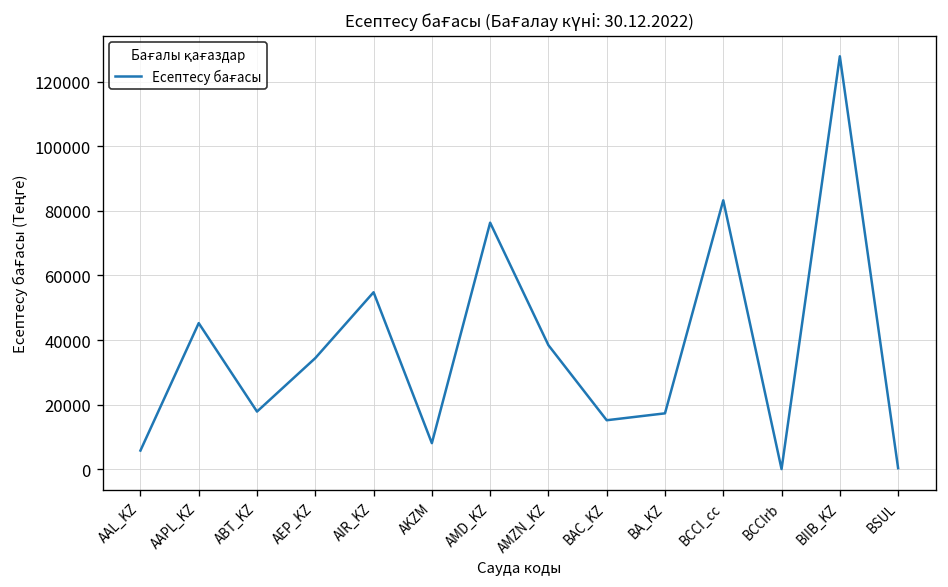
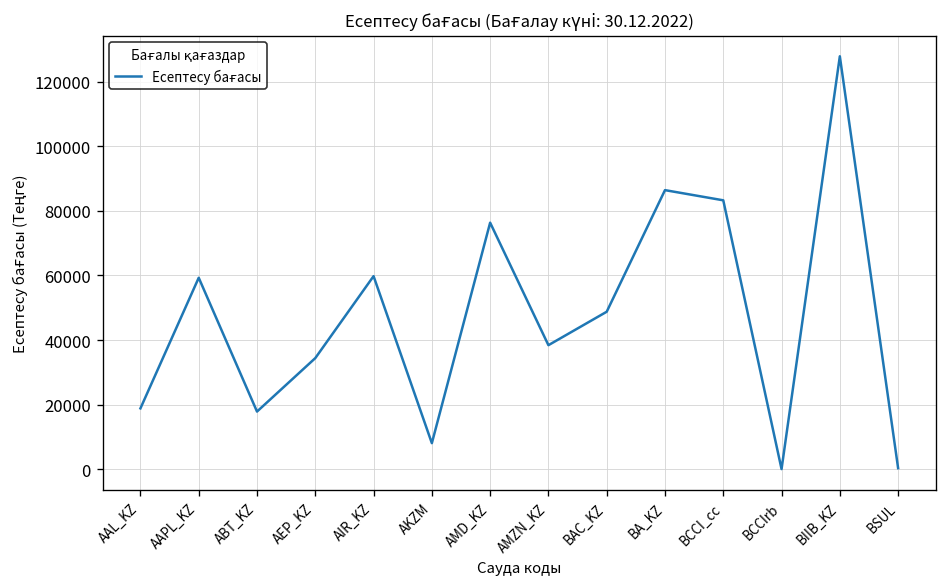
AAL_KZ: 6000 -> 19000
AAPL_KZ: 45000 -> 59000
AIR_KZ: 55000 -> 60000
BAC_KZ: 15000 -> 49000
BA_KZ: 17000 -> 86000
